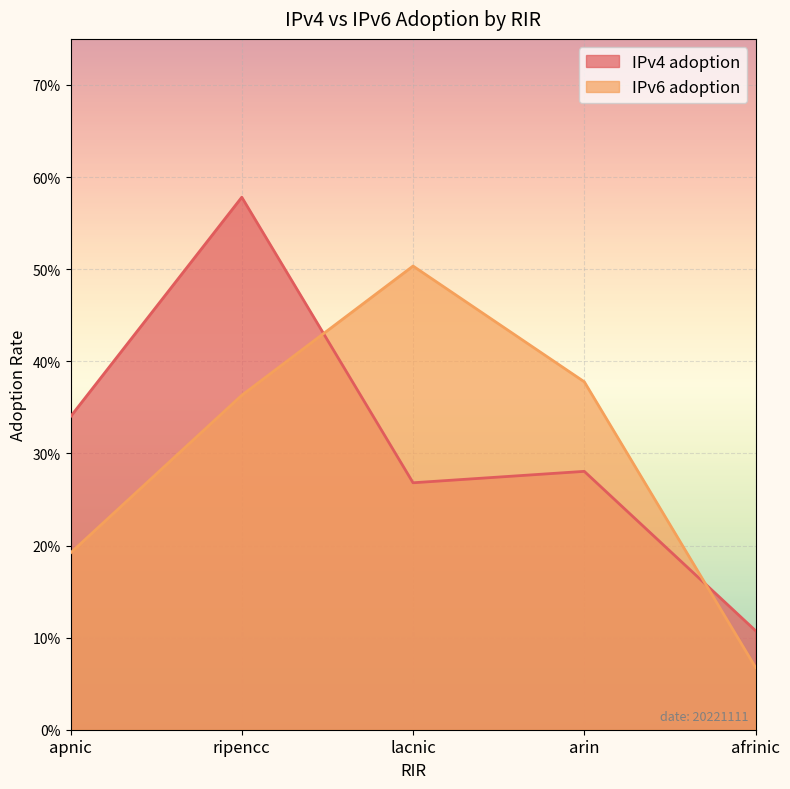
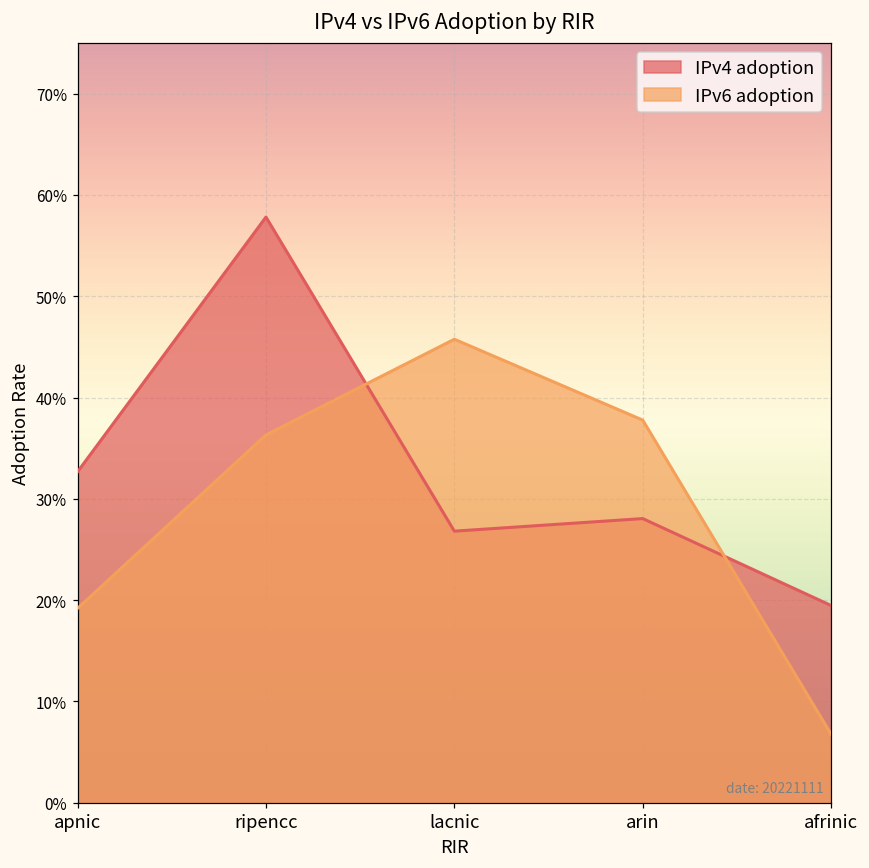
IPv4 adoption, apnic: 34% -> 33%
IPv6 adoption, lacnic: 50% -> 46%
IPv4 adoption, afrinic: 11% -> 19%
